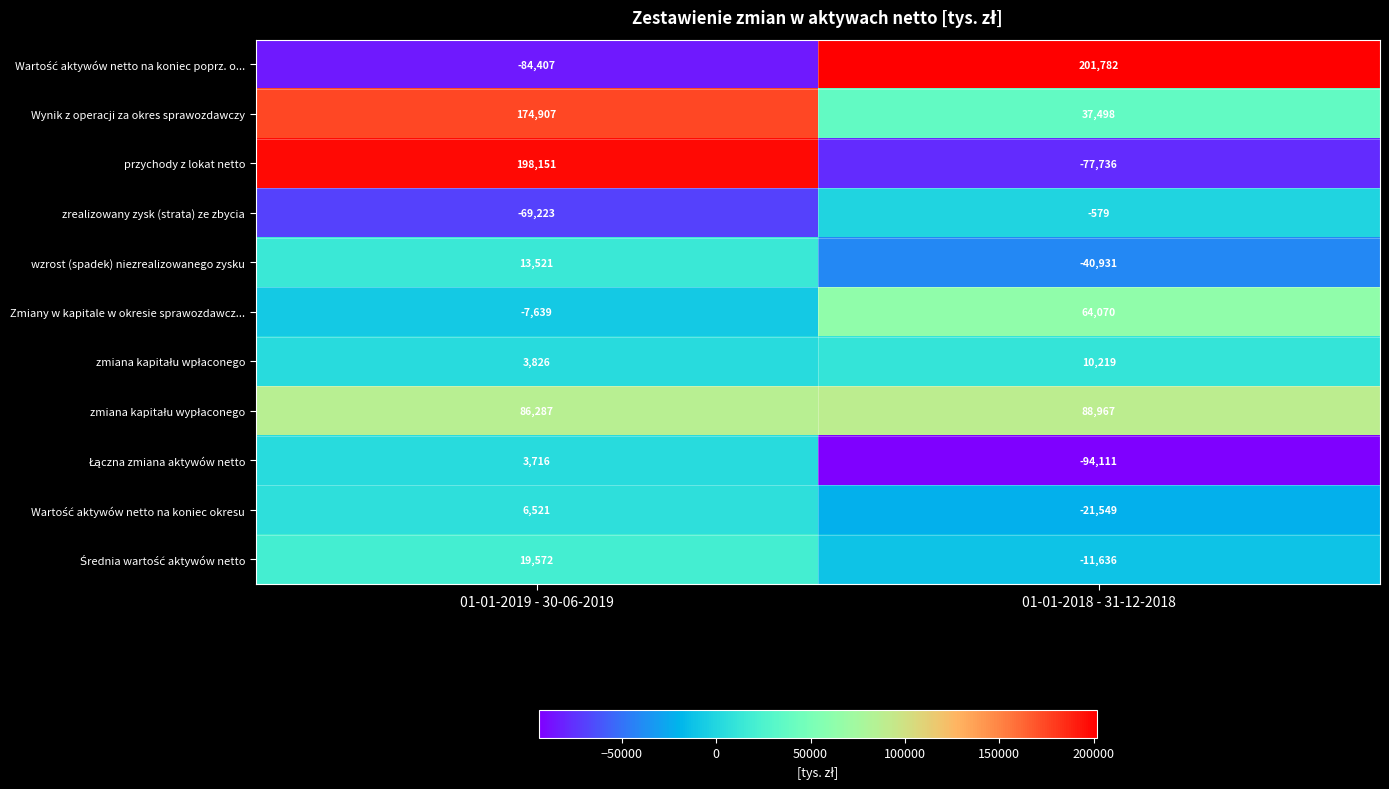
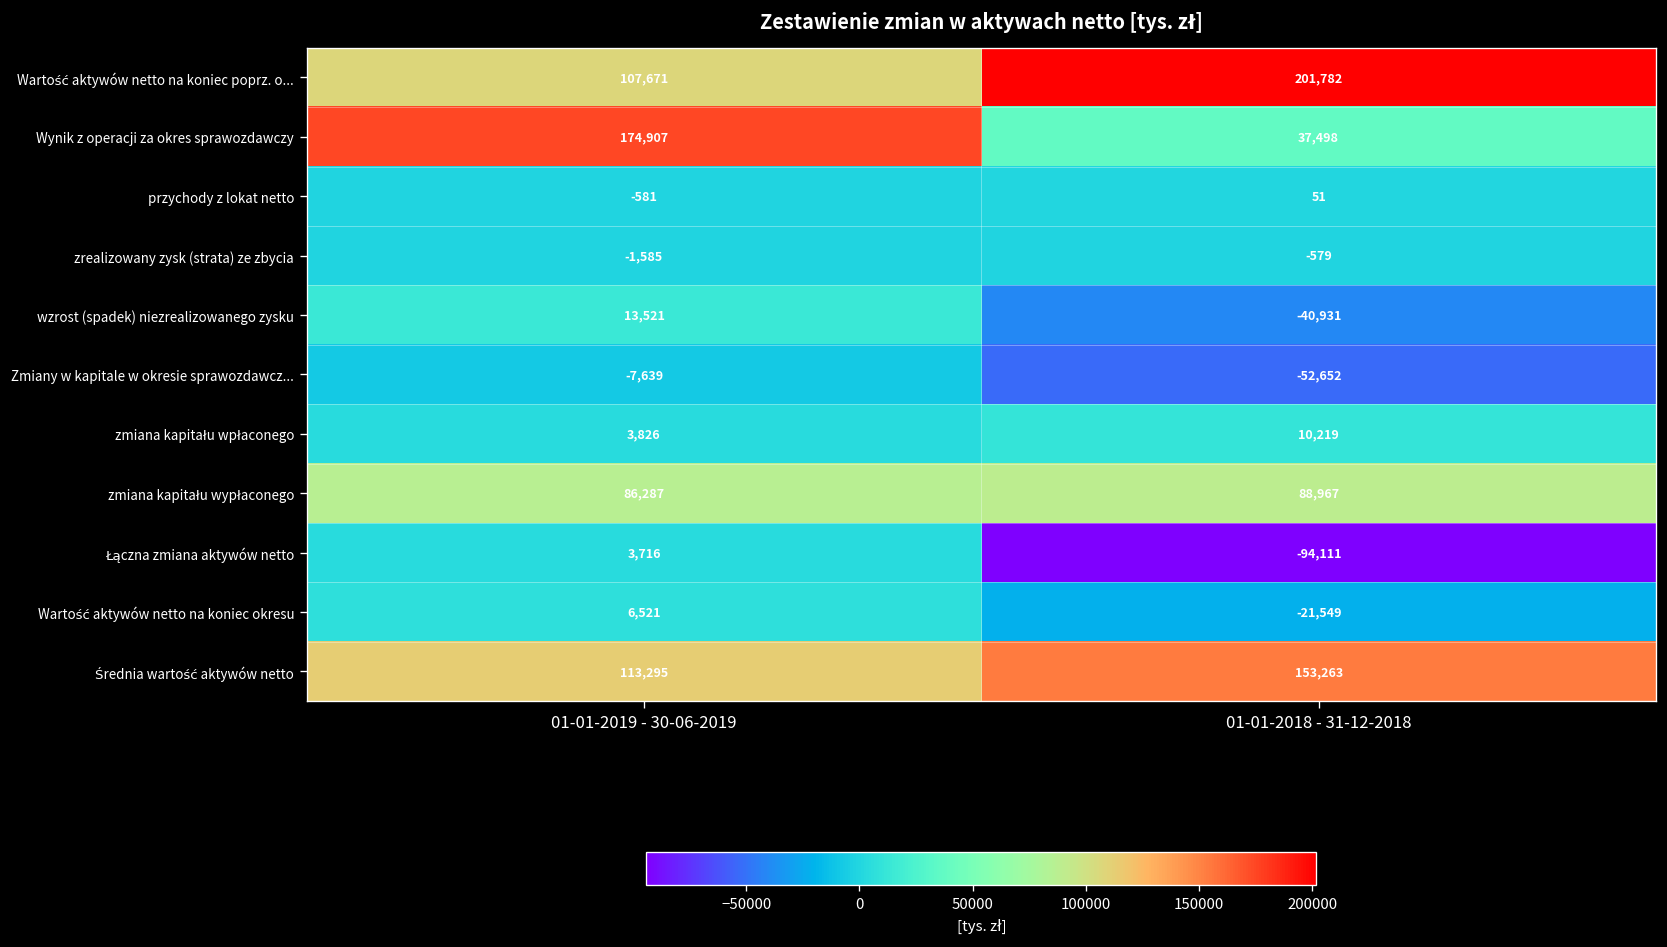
Wartość aktywów netto na koniec poprz. o..., 01-01-2019 - 30-06-2019: -84,407 -> 107,671
przychody z lokat netto, 01-01-2019 - 30-06-2019: 198,151 -> -581
przychody z lokat netto, 01-01-2018 - 31-12-2018: -77,736 -> 51
zrealizowany zysk (strata) ze zbycia, 01-01-2019 - 30-06-2019: -69,223 -> -1,585
Zmiany w kapitale w okresie sprawozdawcz..., 01-01-2018 - 31-12-2018: 64,070 -> -52,652
Średnia wartość aktywów netto, 01-01-2019 - 30-06-2019: 19,572 -> 113,295
Średnia wartość aktywów netto, 01-01-2018 - 31-12-2018: -11,636 -> 153,263
